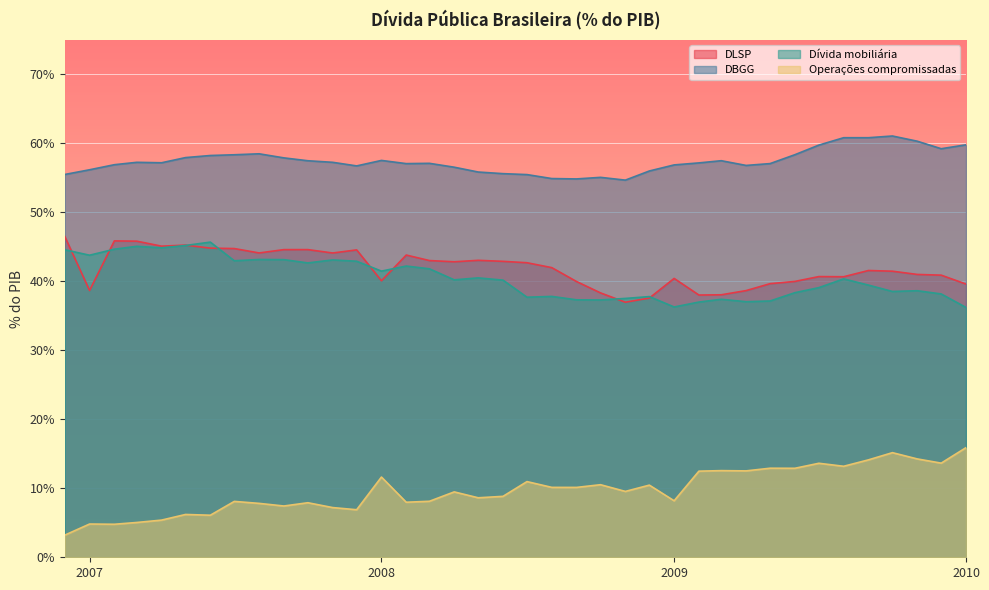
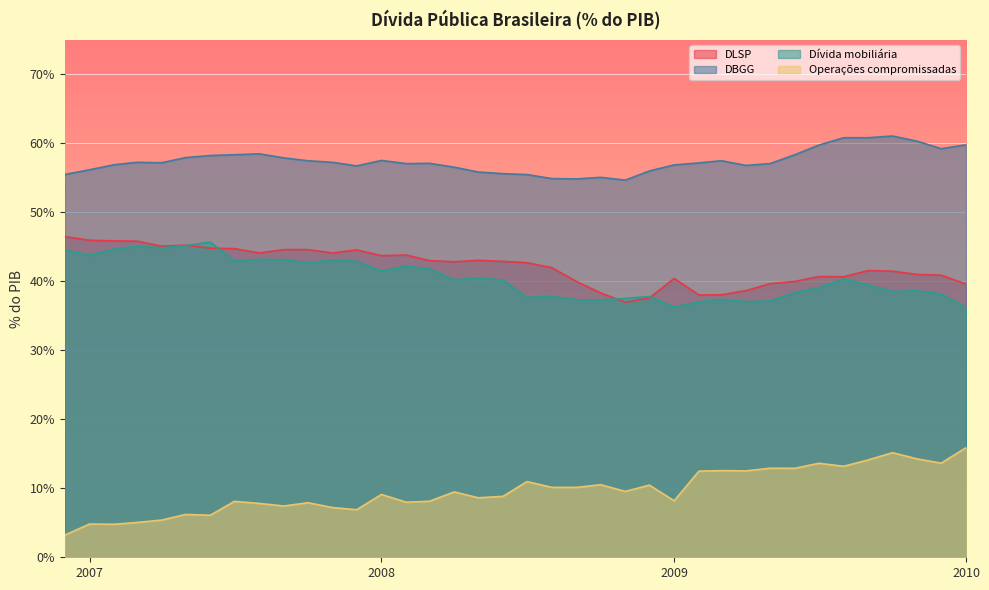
DLSP, 2007: 39% -> 46%
DLSP, 2008: 40% -> 44%
Operações compromissadas, 2008: 12% -> 9%
